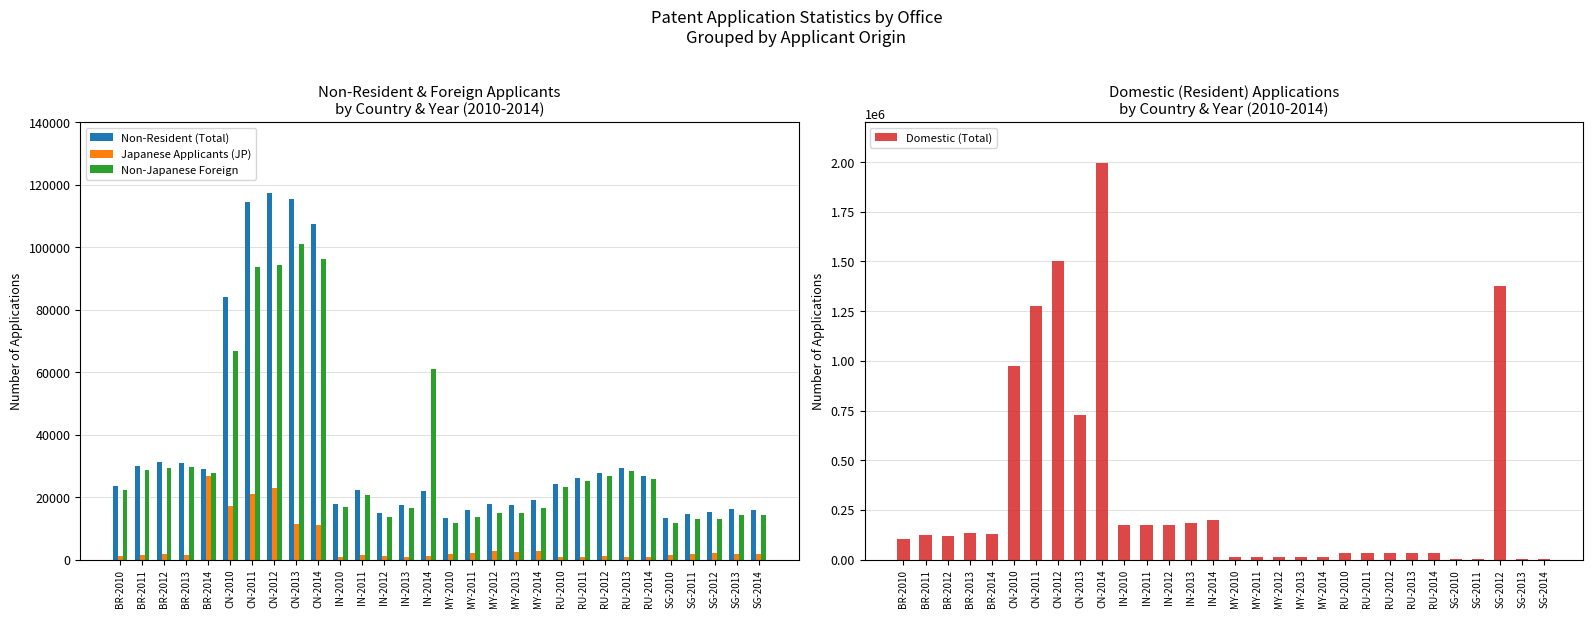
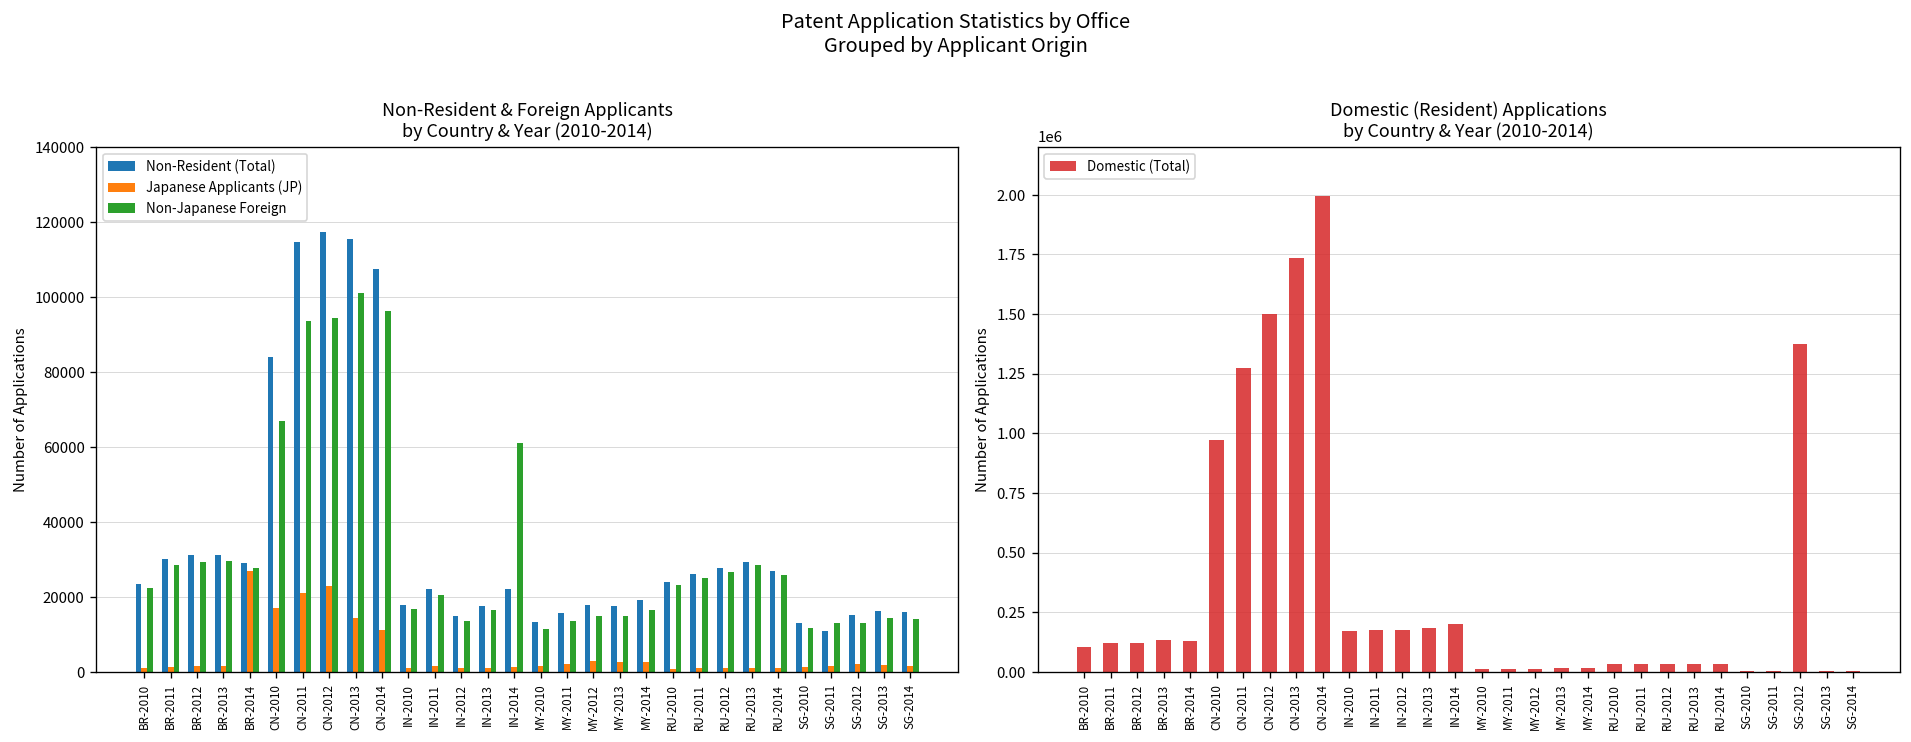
Non-Resident & Foreign Applicants by Country & Year (2010-2014), Japanese Applicants (JP), CN-2013: 11000 -> 14000
Non-Resident & Foreign Applicants by Country & Year (2010-2014), Non-Resident (Total), SG-2011: 15000 -> 11000
Domestic (Resident) Applications by Country & Year (2010-2014), CN-2013: 730000 -> 1730000
